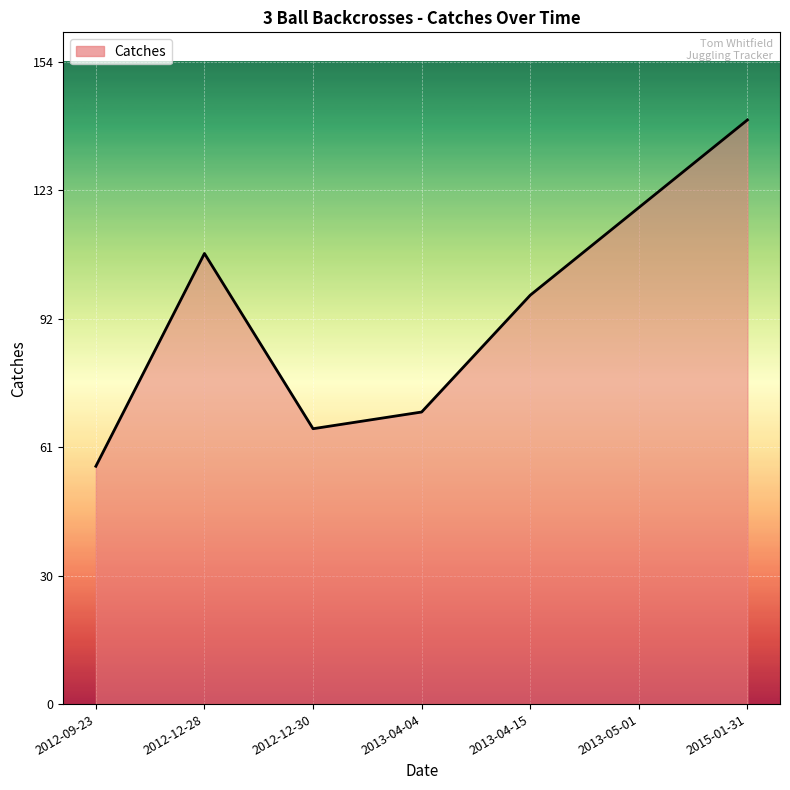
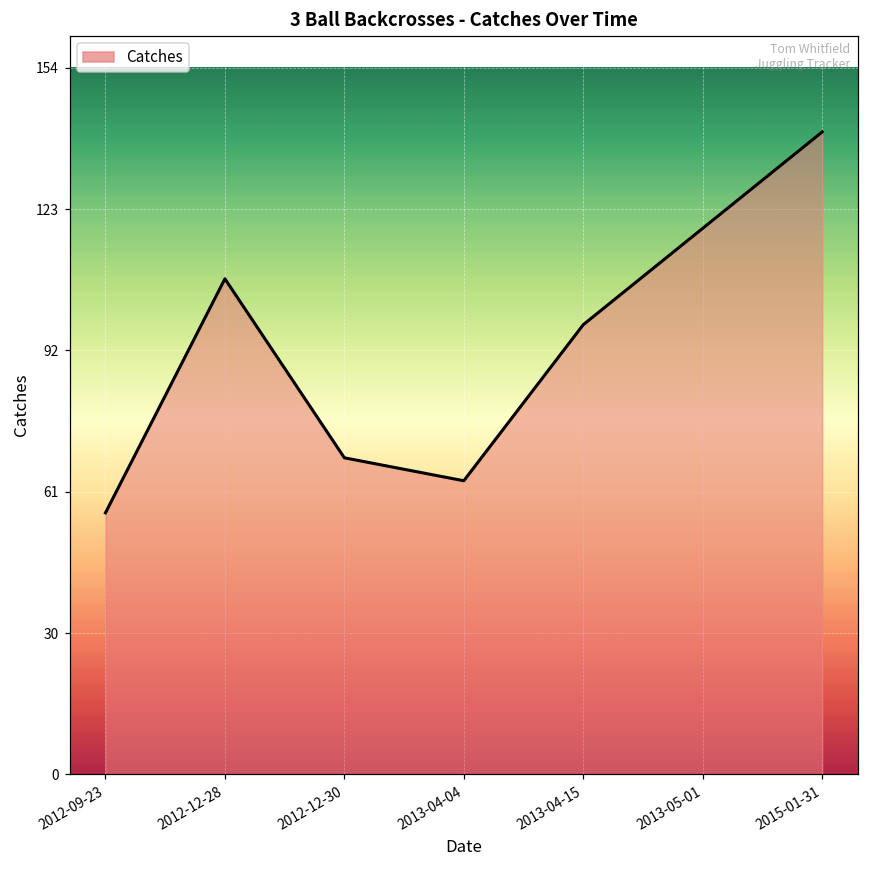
2012-12-30: 66 -> 69
2013-04-04: 70 -> 64
